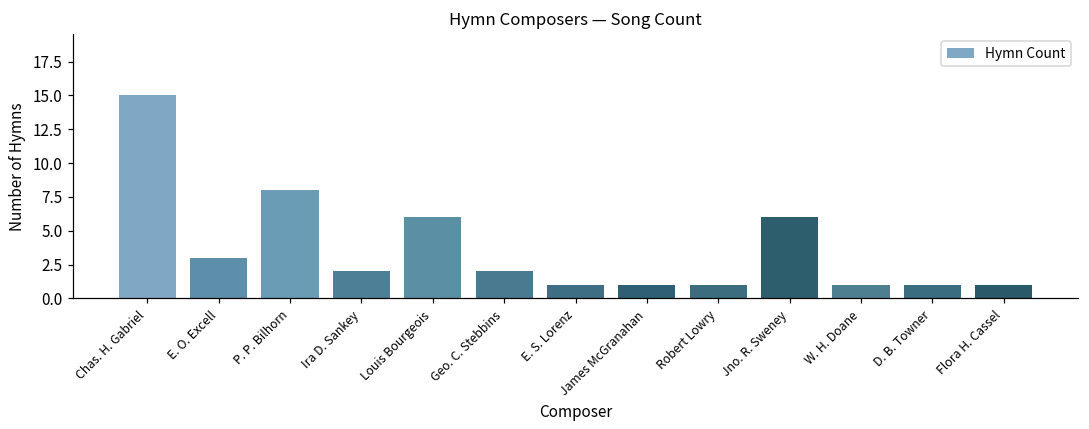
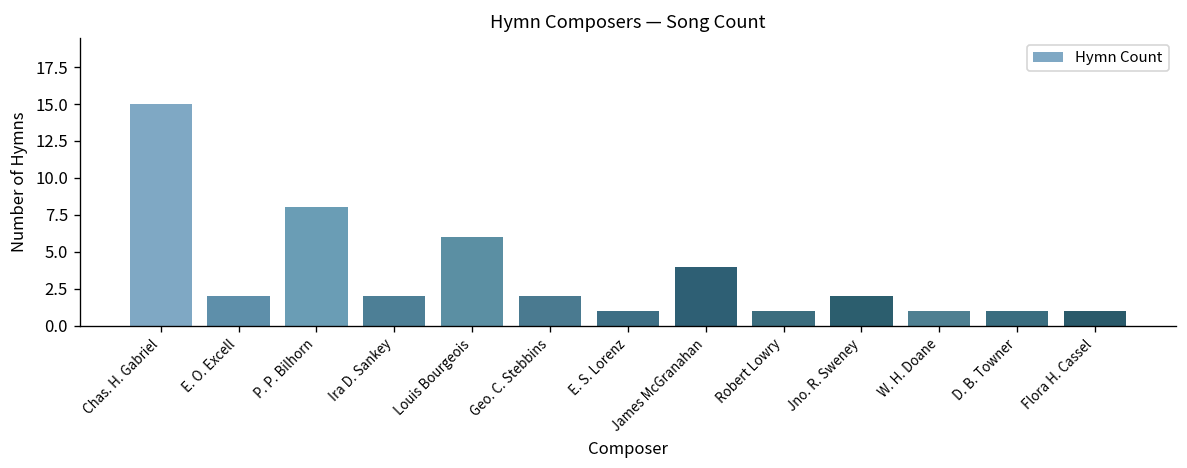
E. O. Excell: 3 -> 2
James McGranahan: 1 -> 4
Jno. R. Sweney: 6 -> 2
